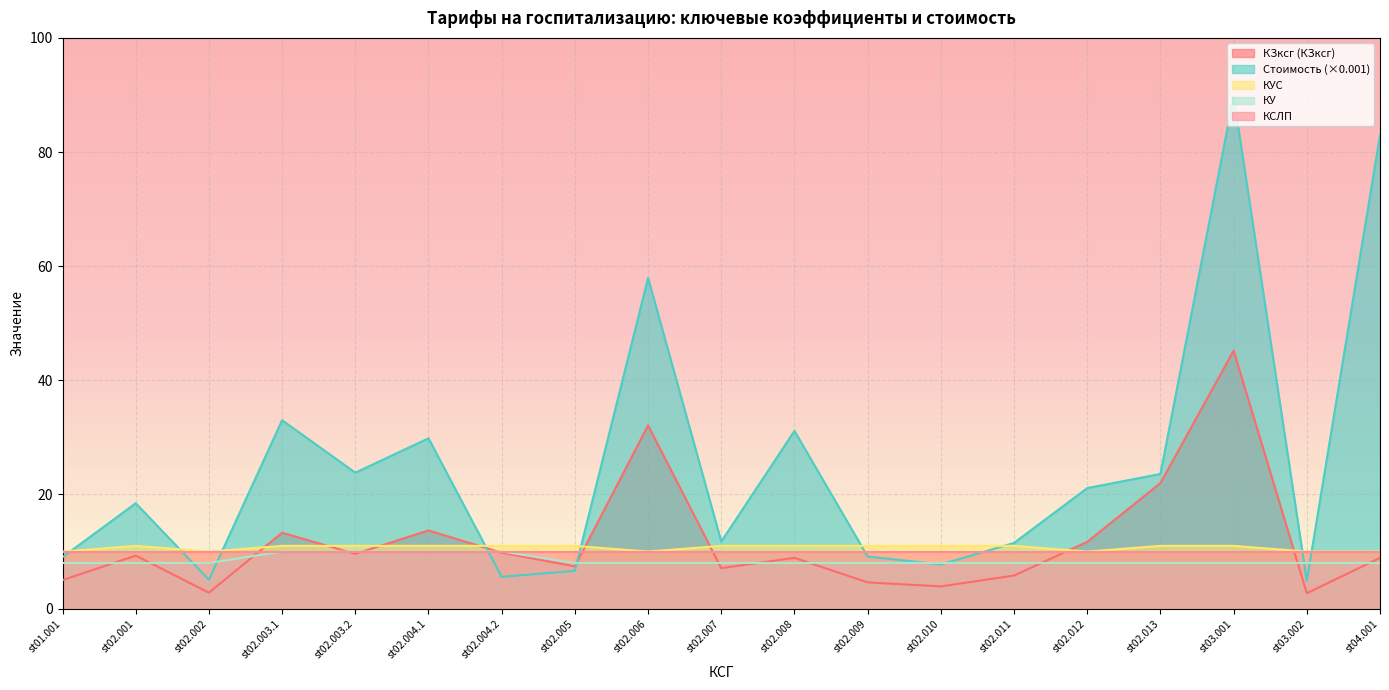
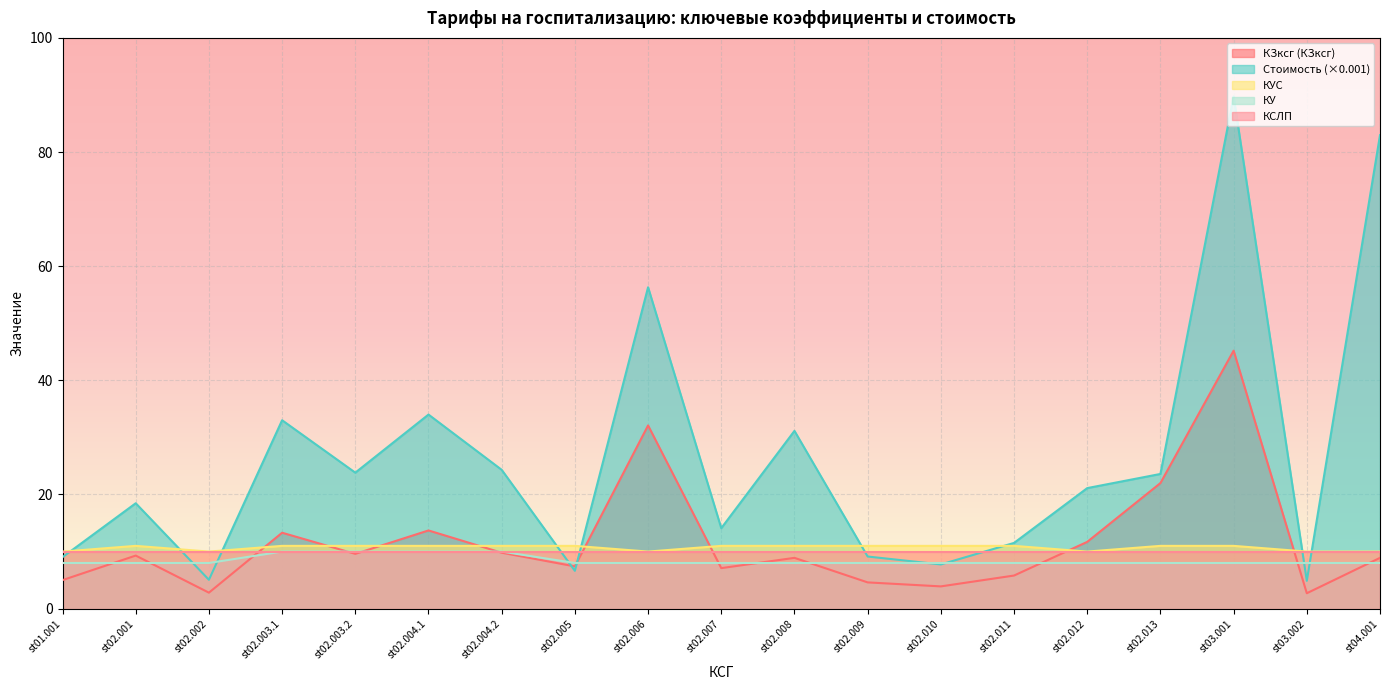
Стоимость (×0.001), st02.004.1: 30 -> 34
Стоимость (×0.001), st02.004.2: 6 -> 24
Стоимость (×0.001), st02.006: 58 -> 56
Стоимость (×0.001), st02.007: 12 -> 14
